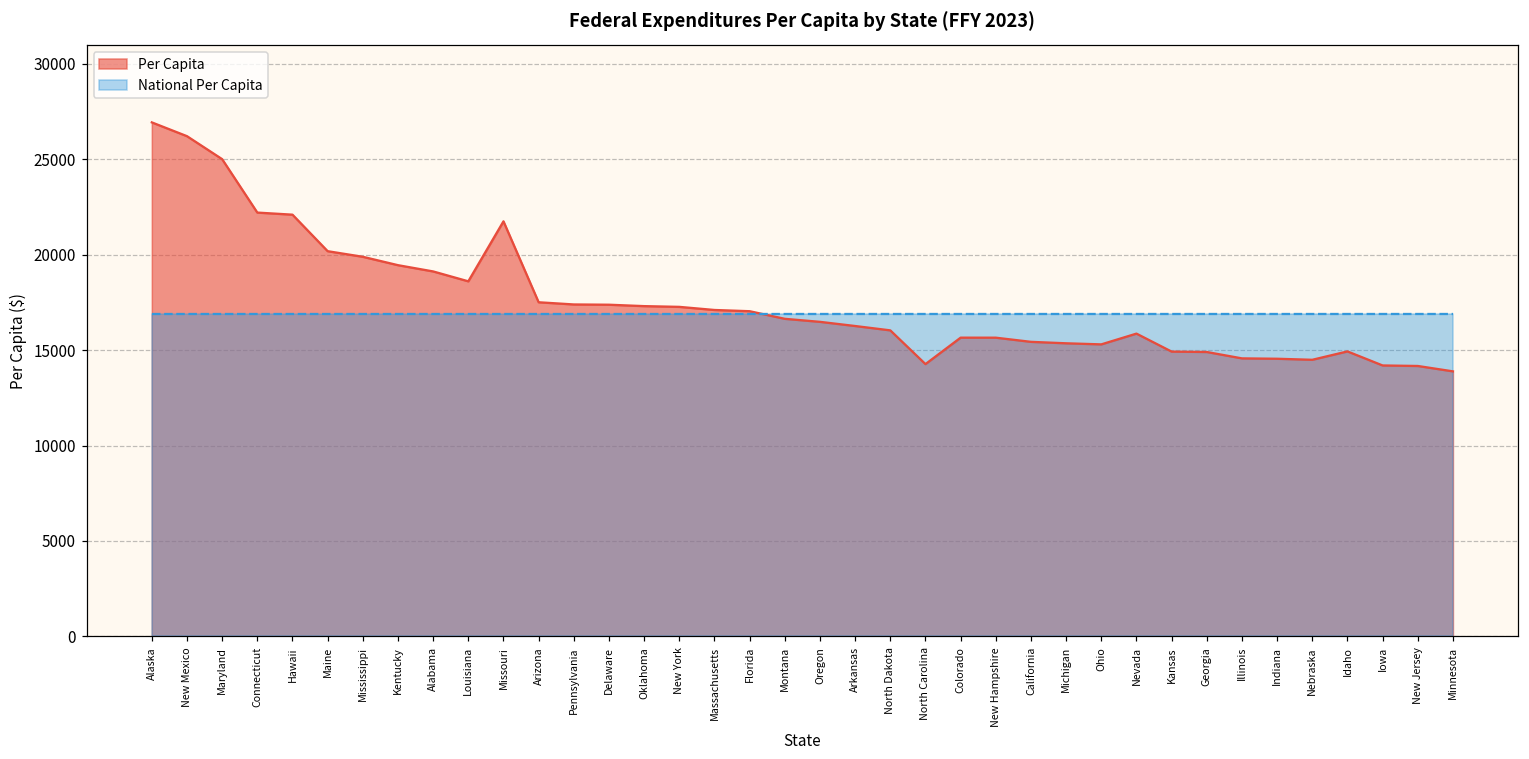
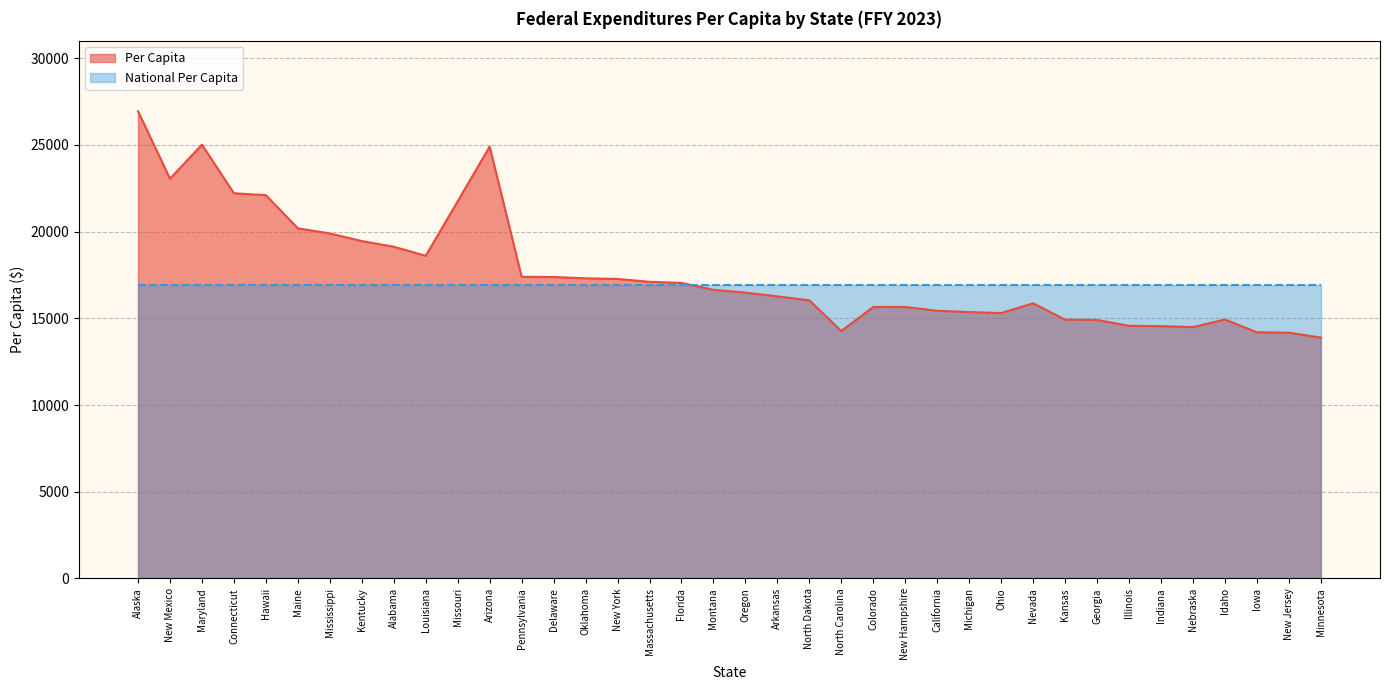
Per Capita, New Mexico: 26200 -> 23000
Per Capita, Arizona: 17500 -> 24900
